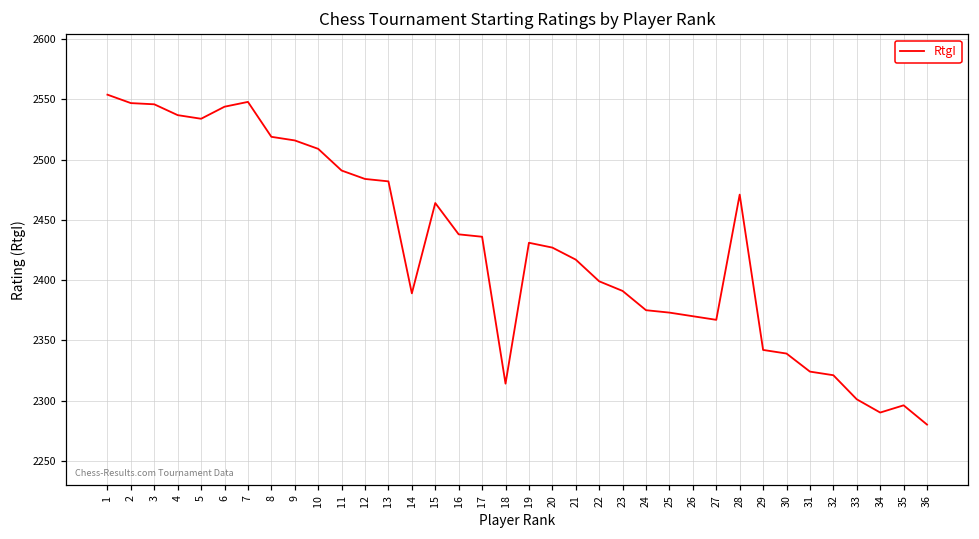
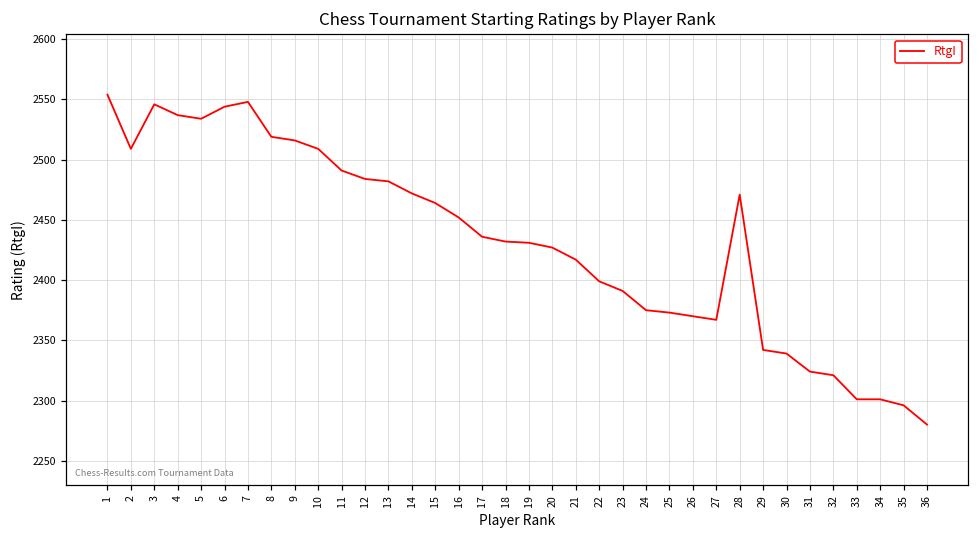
2: 2547 -> 2509
14: 2389 -> 2472
16: 2438 -> 2452
18: 2314 -> 2432
34: 2290 -> 2301
